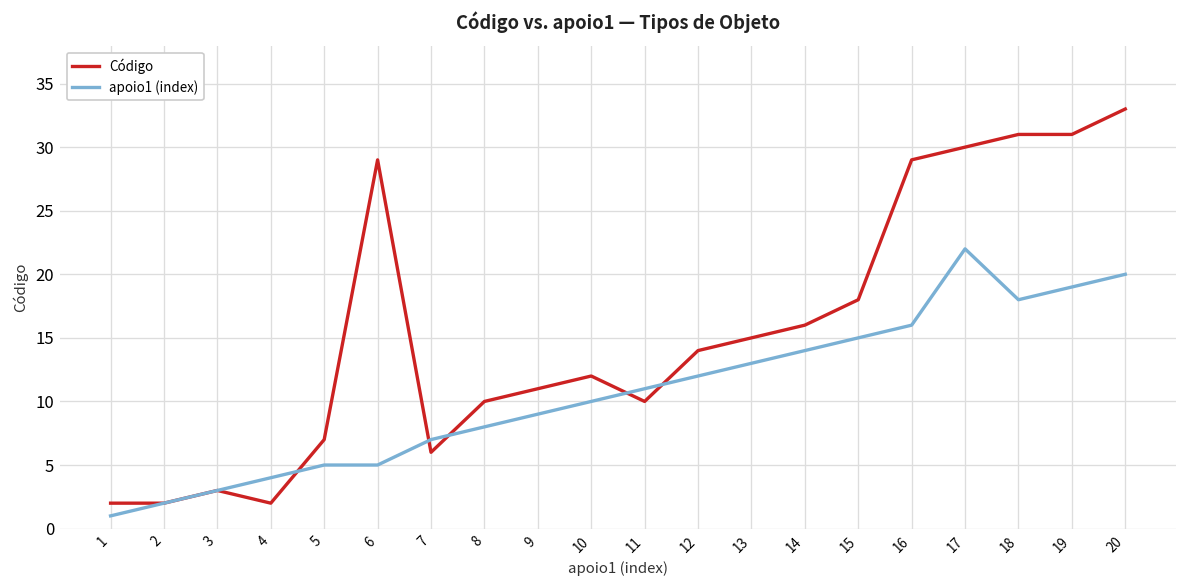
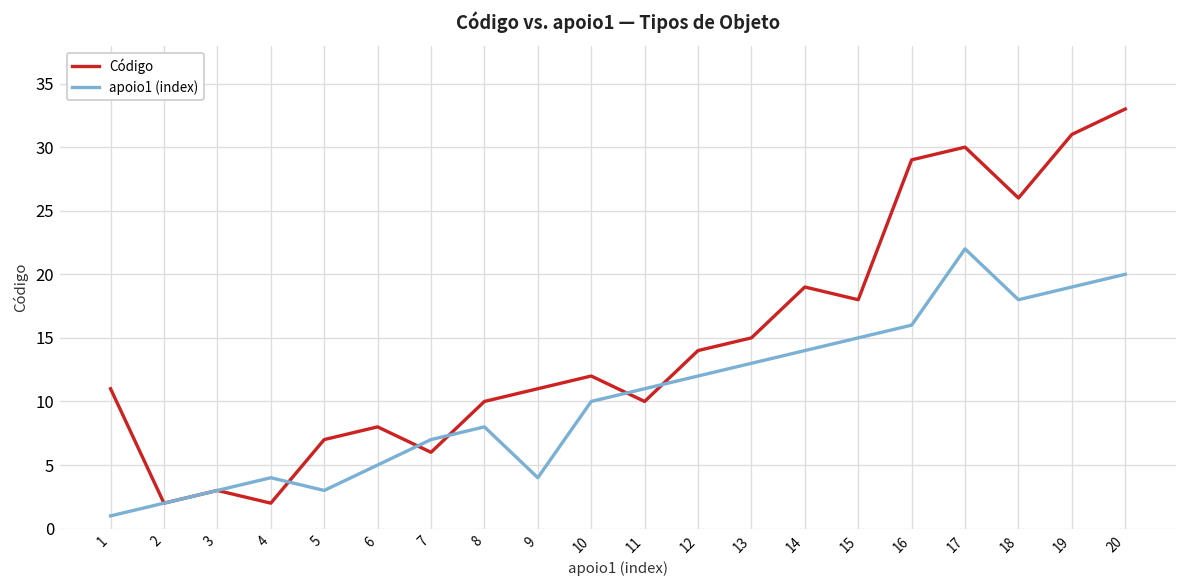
Código, 1: 2 -> 11
apoio1 (index), 5: 5 -> 3
Código, 6: 29 -> 8
apoio1 (index), 9: 9 -> 4
Código, 14: 16 -> 19
Código, 18: 31 -> 26
